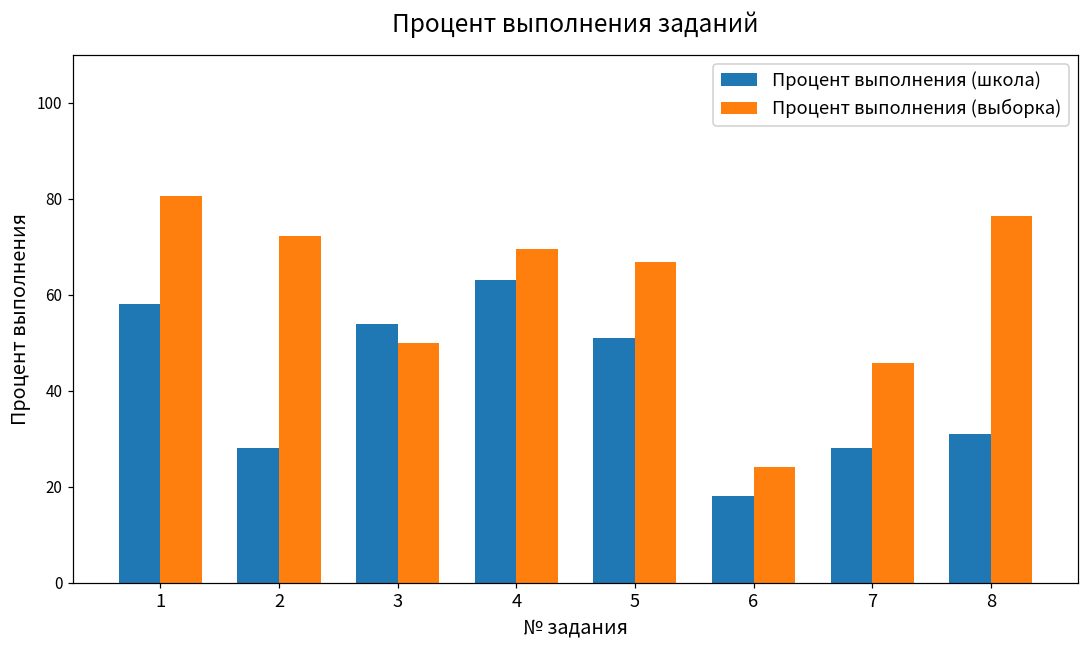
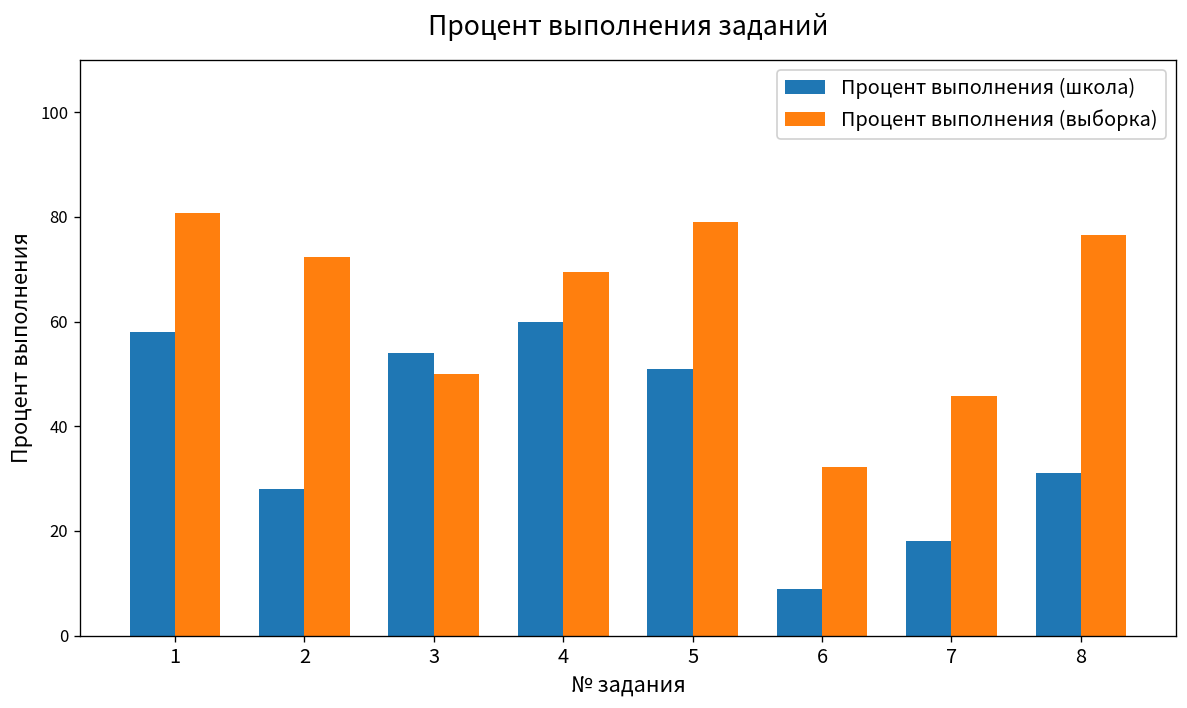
Процент выполнения (школа), 4: 63 -> 60
Процент выполнения (выборка), 5: 67 -> 79
Процент выполнения (школа), 6: 18 -> 9
Процент выполнения (выборка), 6: 24 -> 32
Процент выполнения (школа), 7: 28 -> 18
